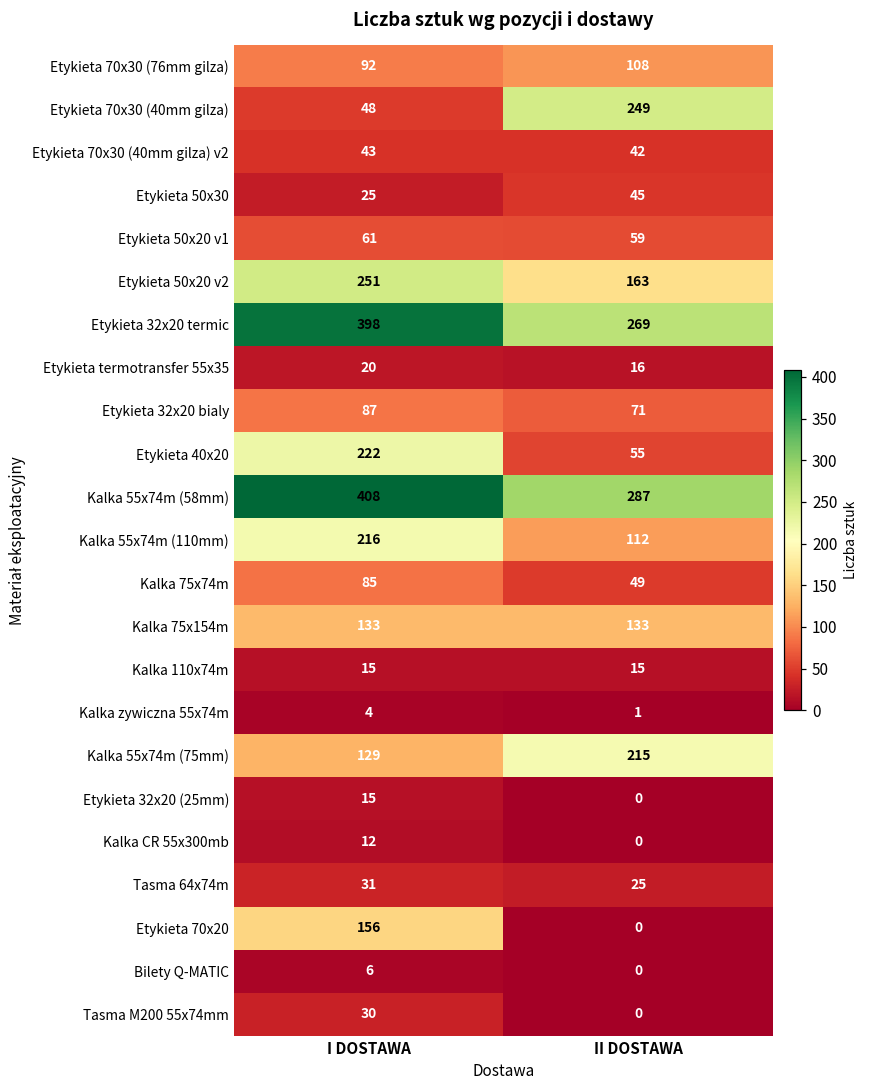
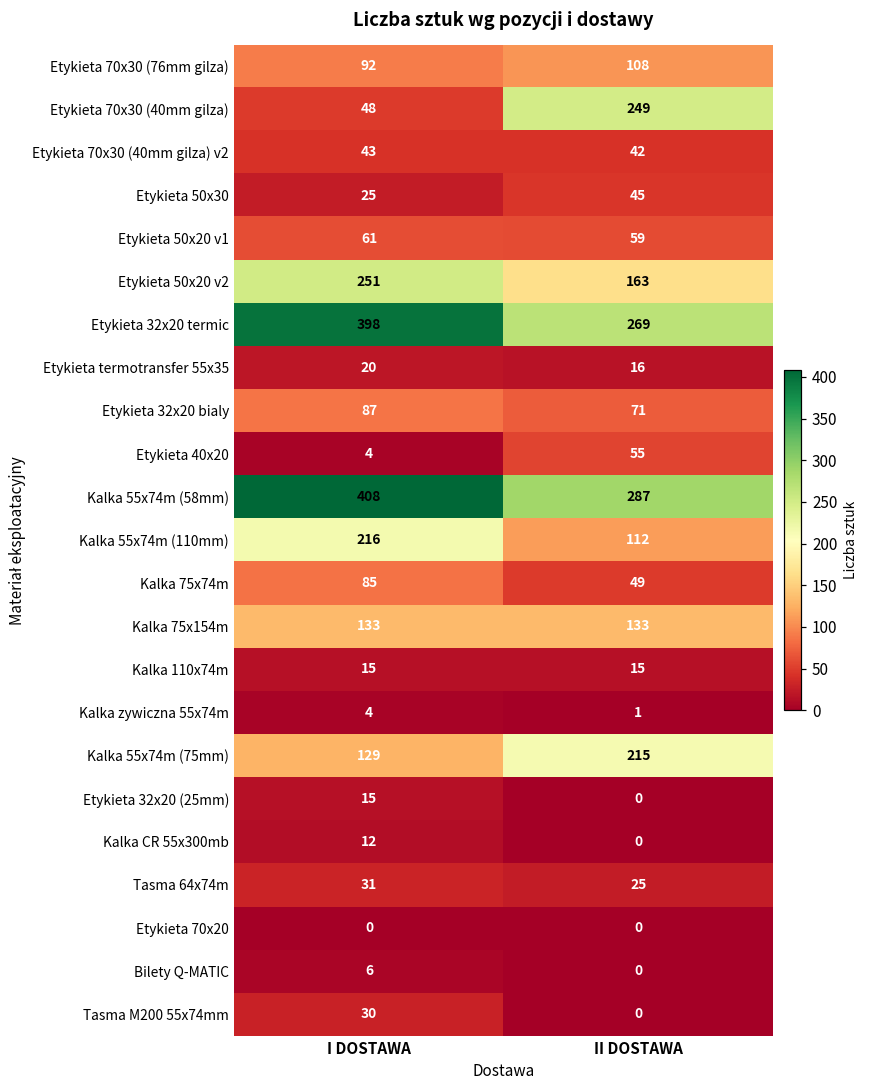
Etykieta 40x20, I DOSTAWA: 222 -> 4
Etykieta 70x20, I DOSTAWA: 156 -> 0
